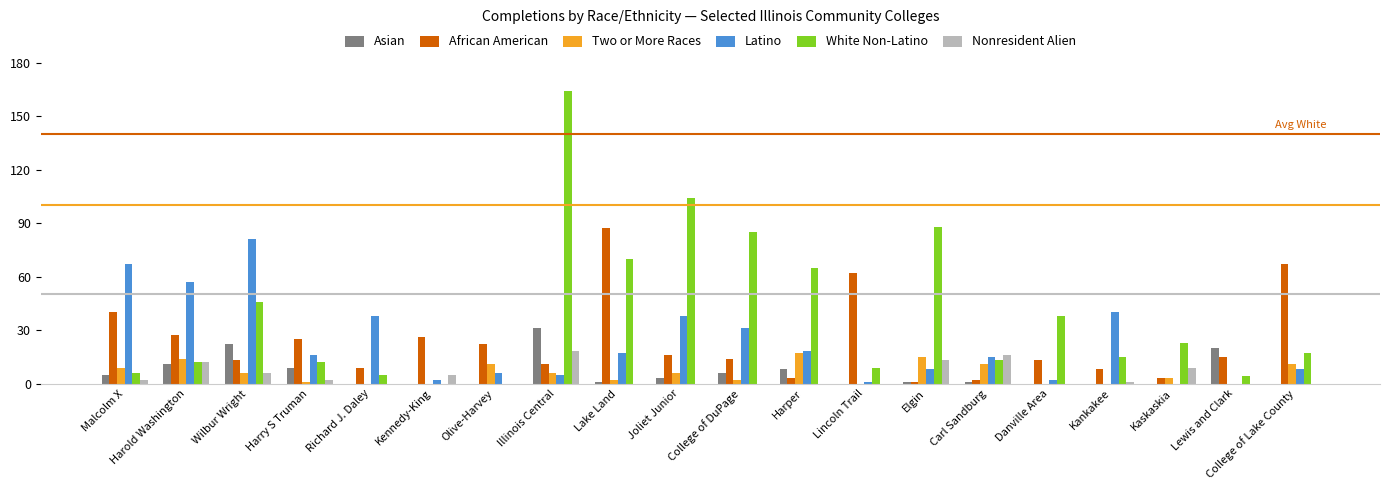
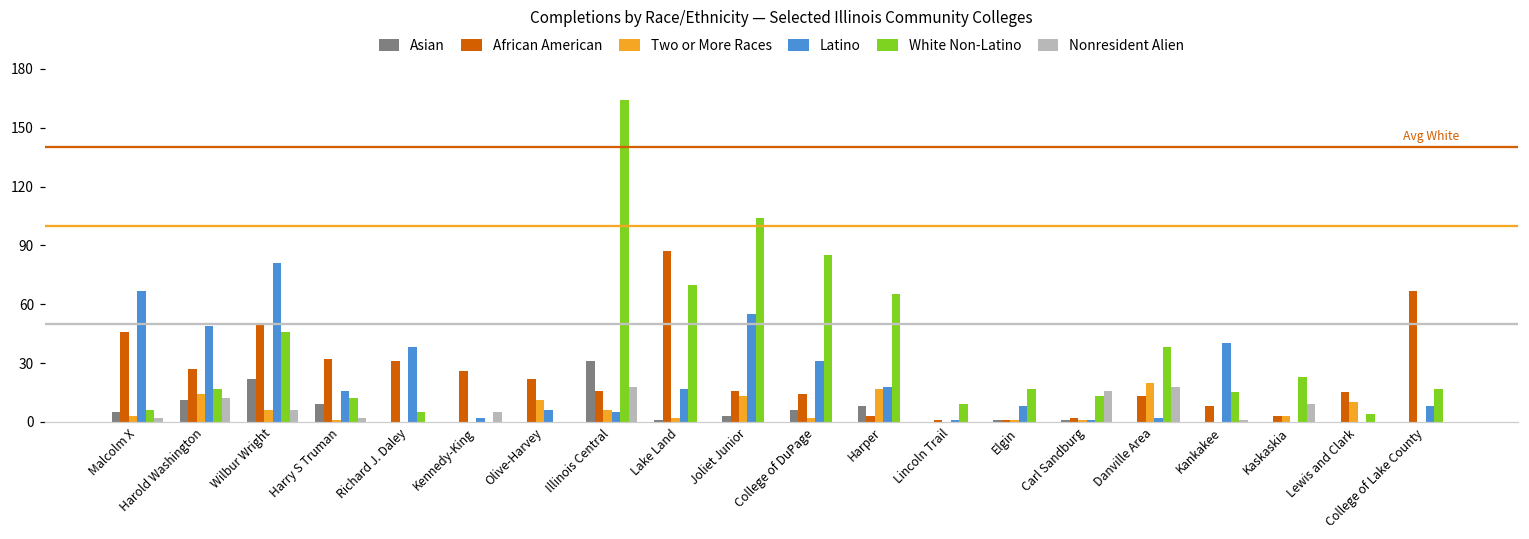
African American, Malcolm X: 40 -> 46
Two or More Races, Malcolm X: 9 -> 3
Latino, Harold Washington: 57 -> 49
White Non-Latino, Harold Washington: 12 -> 17
African American, Wilbur Wright: 13 -> 50
African American, Harry S Truman: 25 -> 32
African American, Richard J. Daley: 9 -> 31
African American, Illinois Central: 11 -> 16
Two or More Races, Joliet Junior: 6 -> 13
Latino, Joliet Junior: 38 -> 55
African American, Lincoln Trail: 62 -> 1
Two or More Races, Elgin: 15 -> 1
White Non-Latino, Elgin: 88 -> 17
Nonresident Alien, Elgin: 13 -> 0
Two or More Races, Carl Sandburg: 11 -> 1
Latino, Carl Sandburg: 15 -> 1
Two or More Races, Danville Area: 0 -> 20
Nonresident Alien, Danville Area: 0 -> 18
Asian, Lewis and Clark: 20 -> 0
Two or More Races, Lewis and Clark: 0 -> 10
Two or More Races, College of Lake County: 11 -> 0
